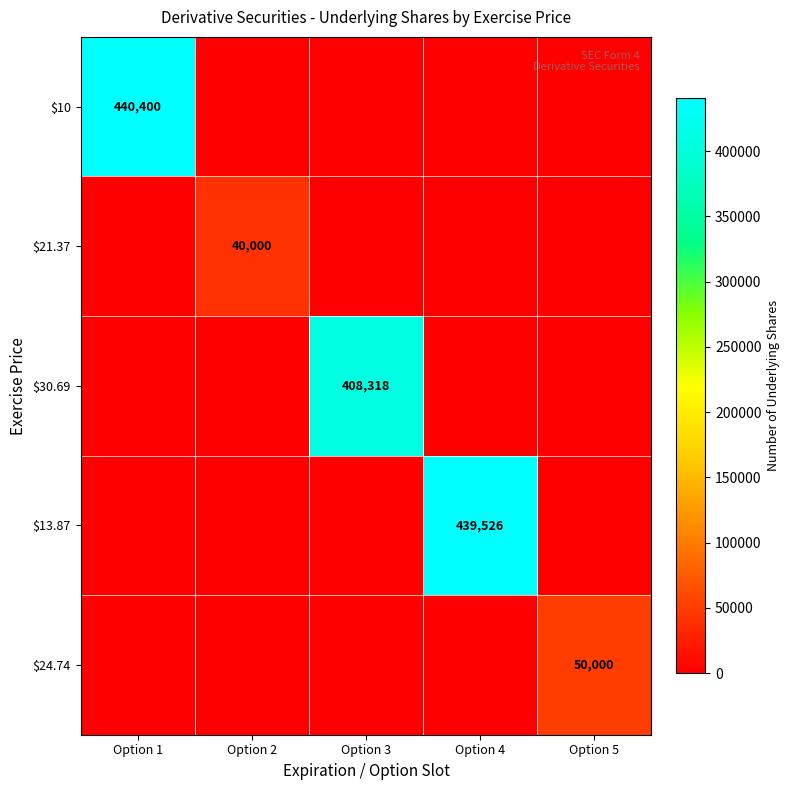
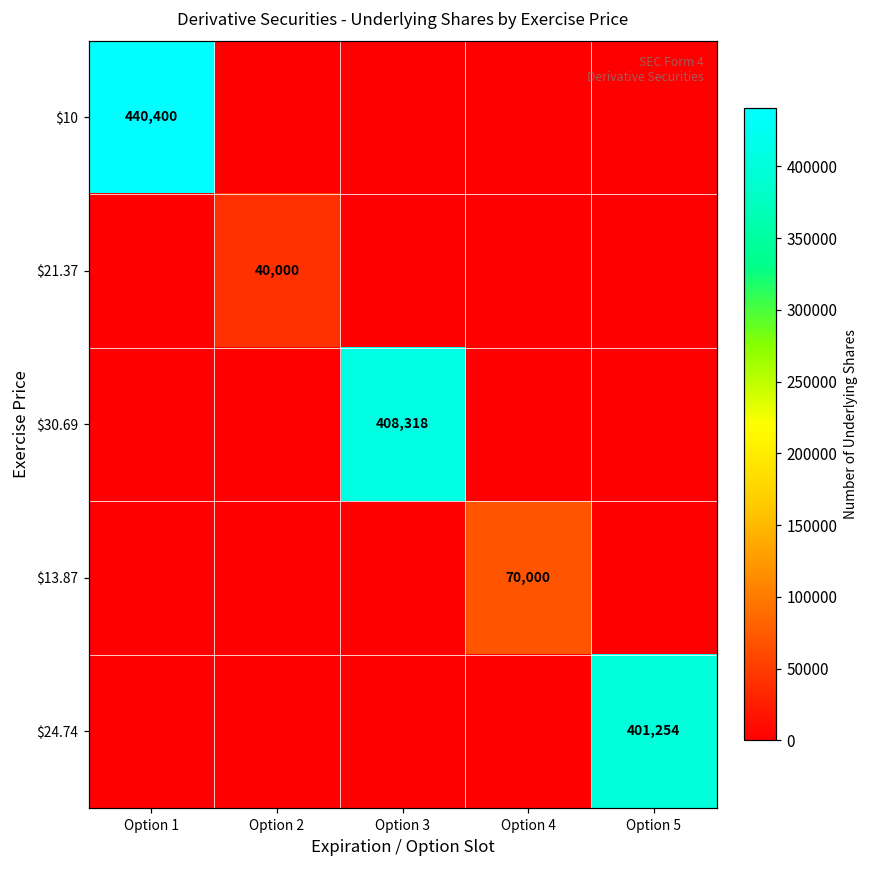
$13.87, Option 4: 439,526 -> 70,000
$24.74, Option 5: 50,000 -> 401,254
